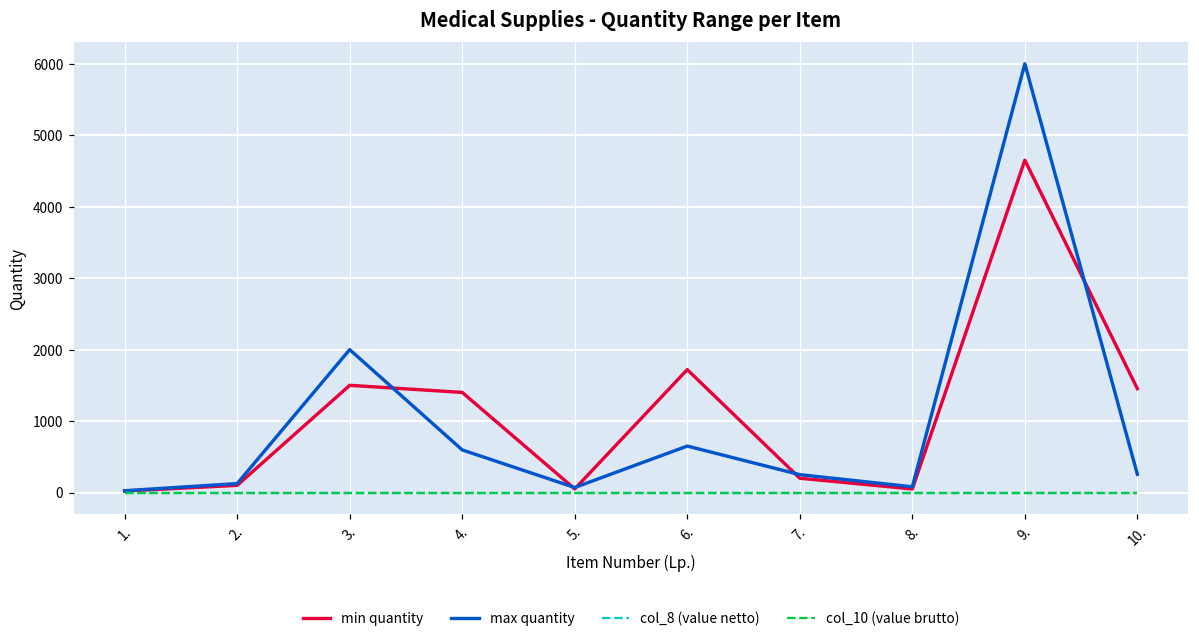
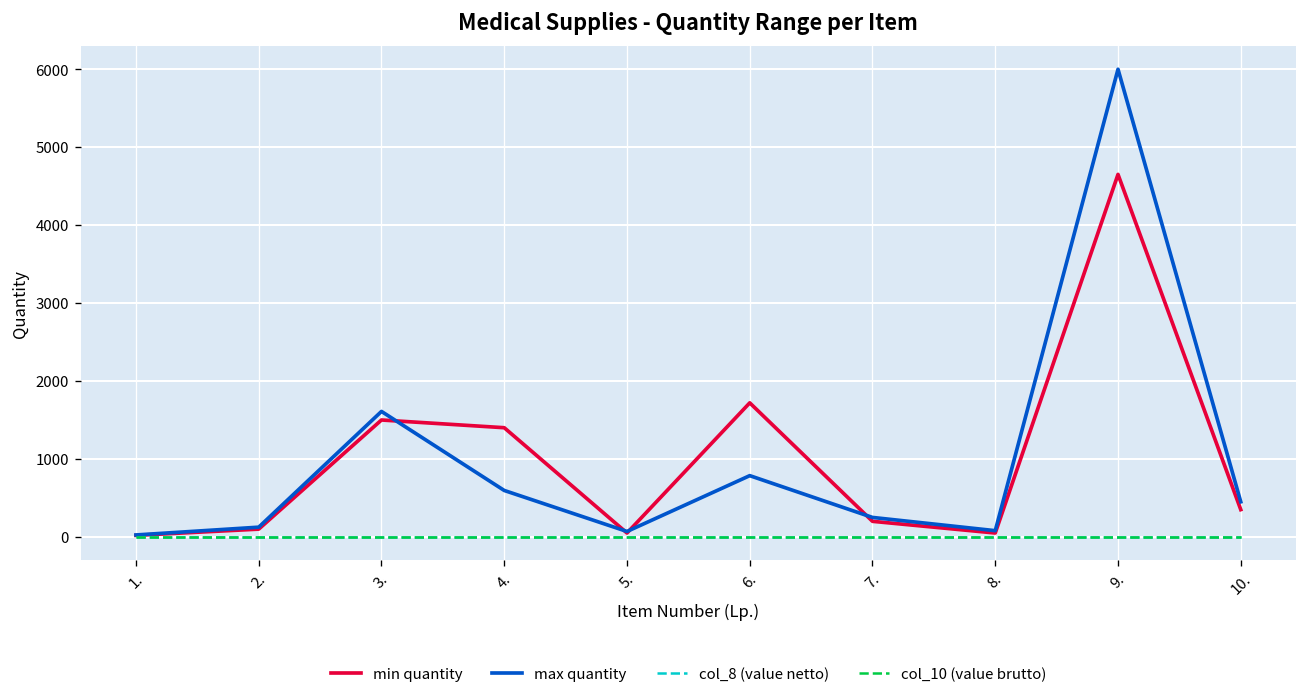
max quantity, 3.: 2000 -> 1600
max quantity, 6.: 700 -> 800
min quantity, 10.: 1500 -> 400
max quantity, 10.: 300 -> 500
